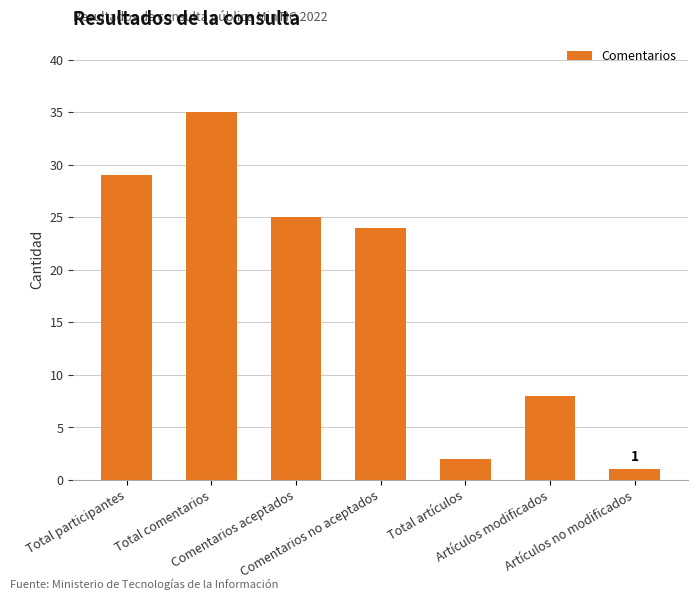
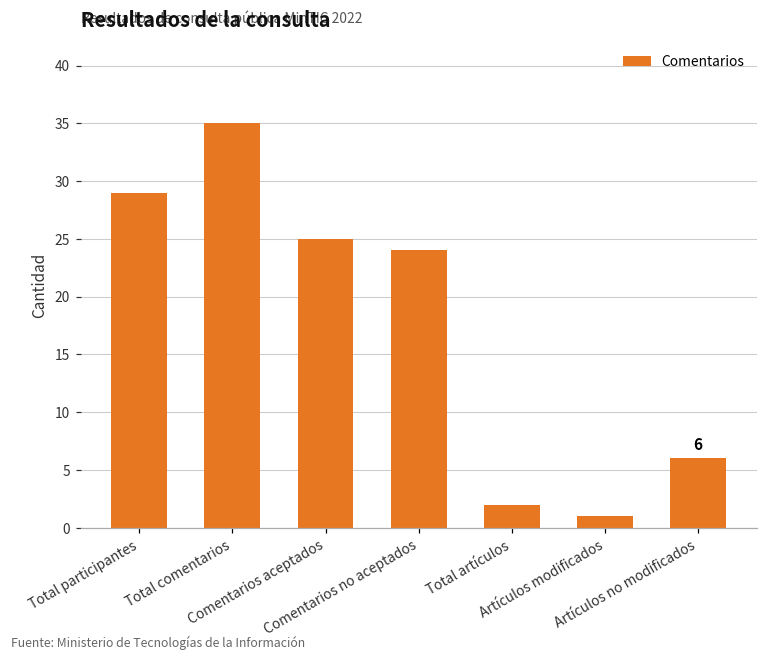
Artículos modificados: 8 -> 1
Artículos no modificados: 1 -> 6
